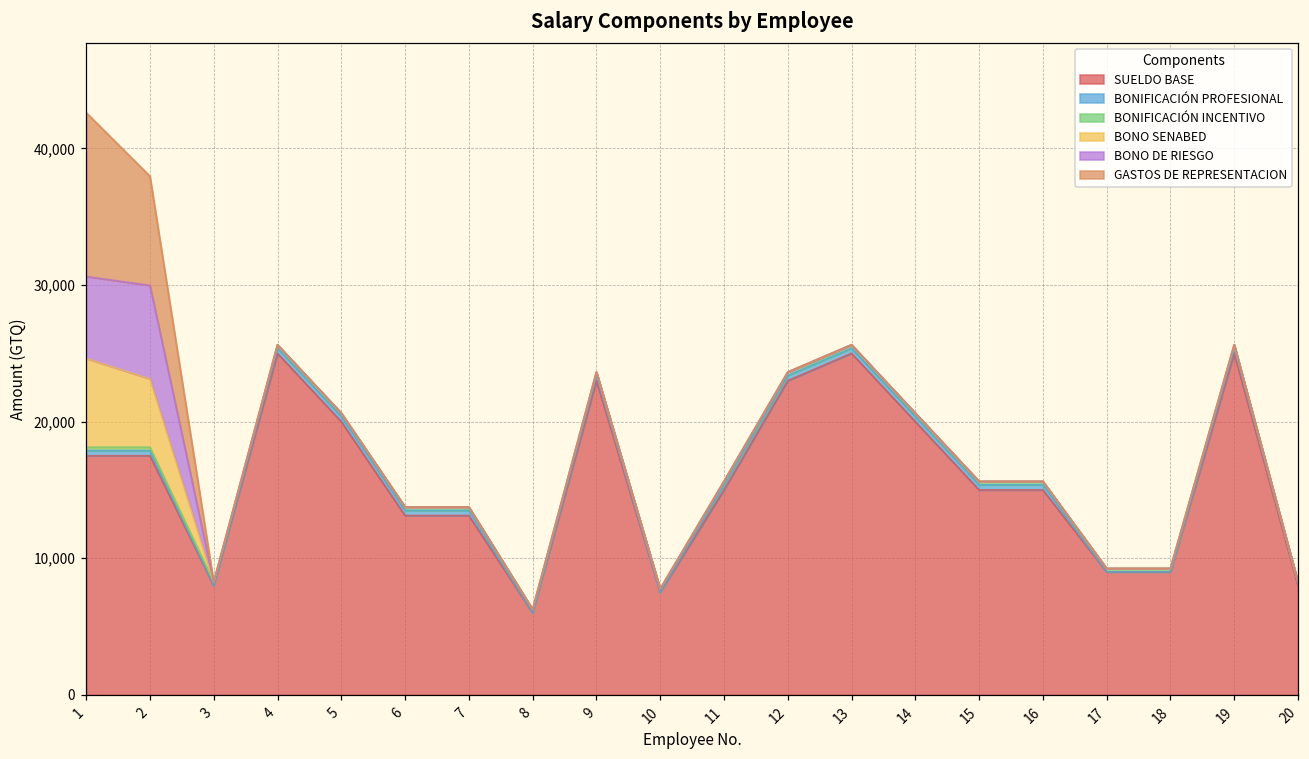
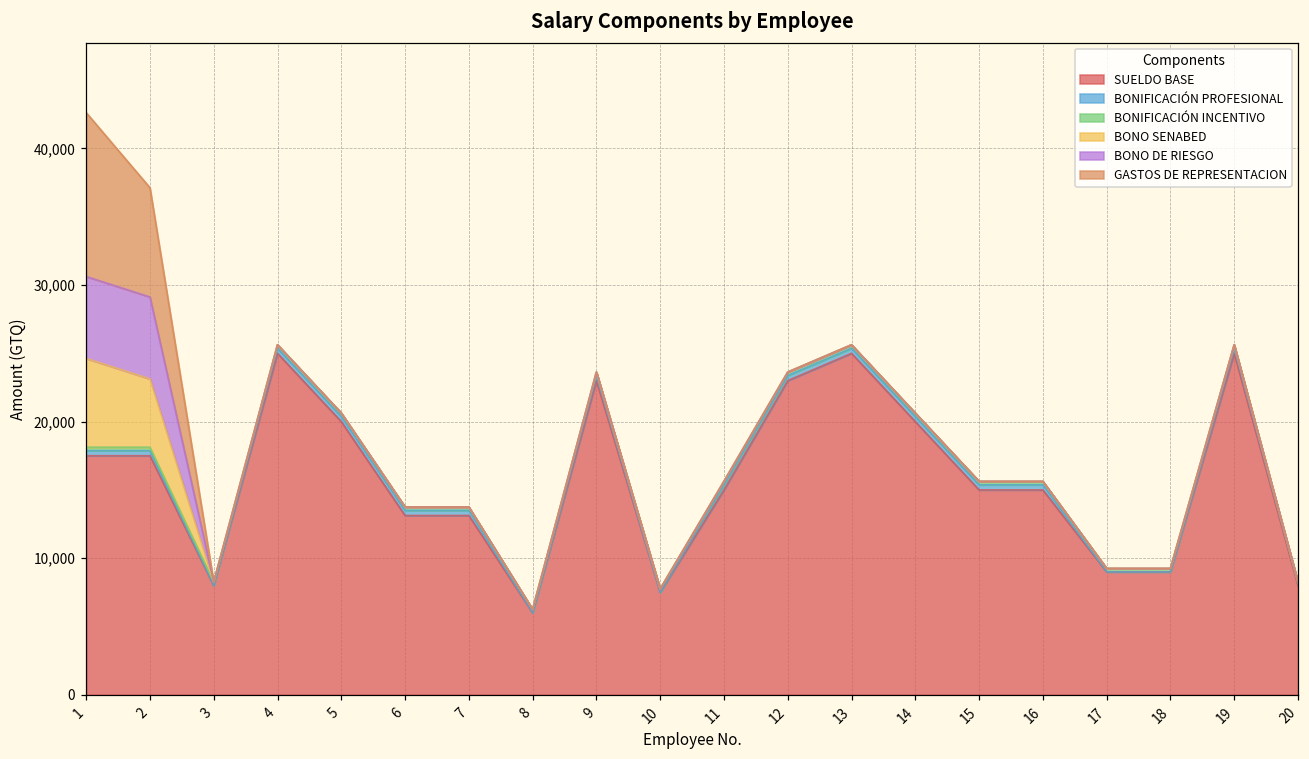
BONO DE RIESGO, 2: 6,800 -> 6,000
